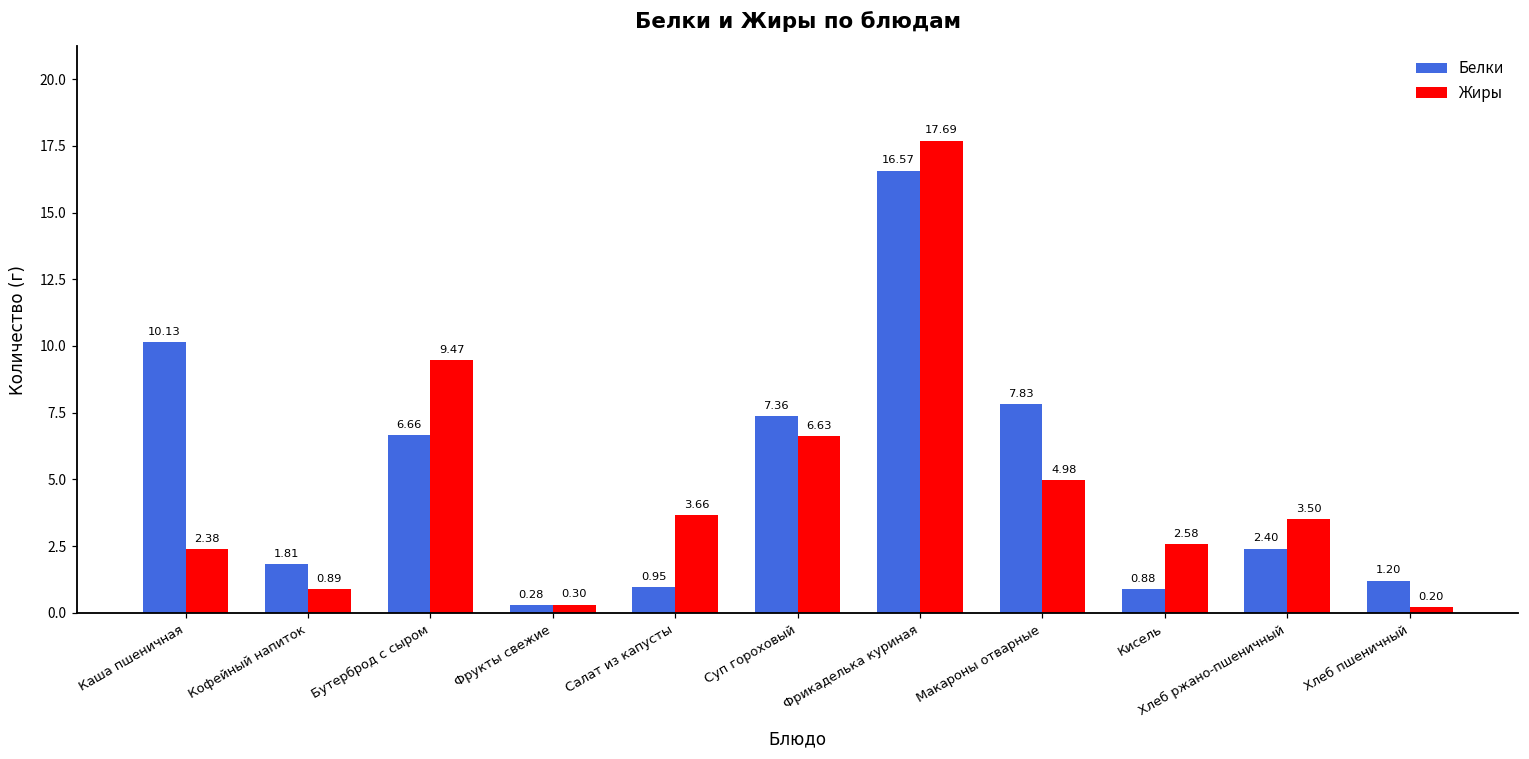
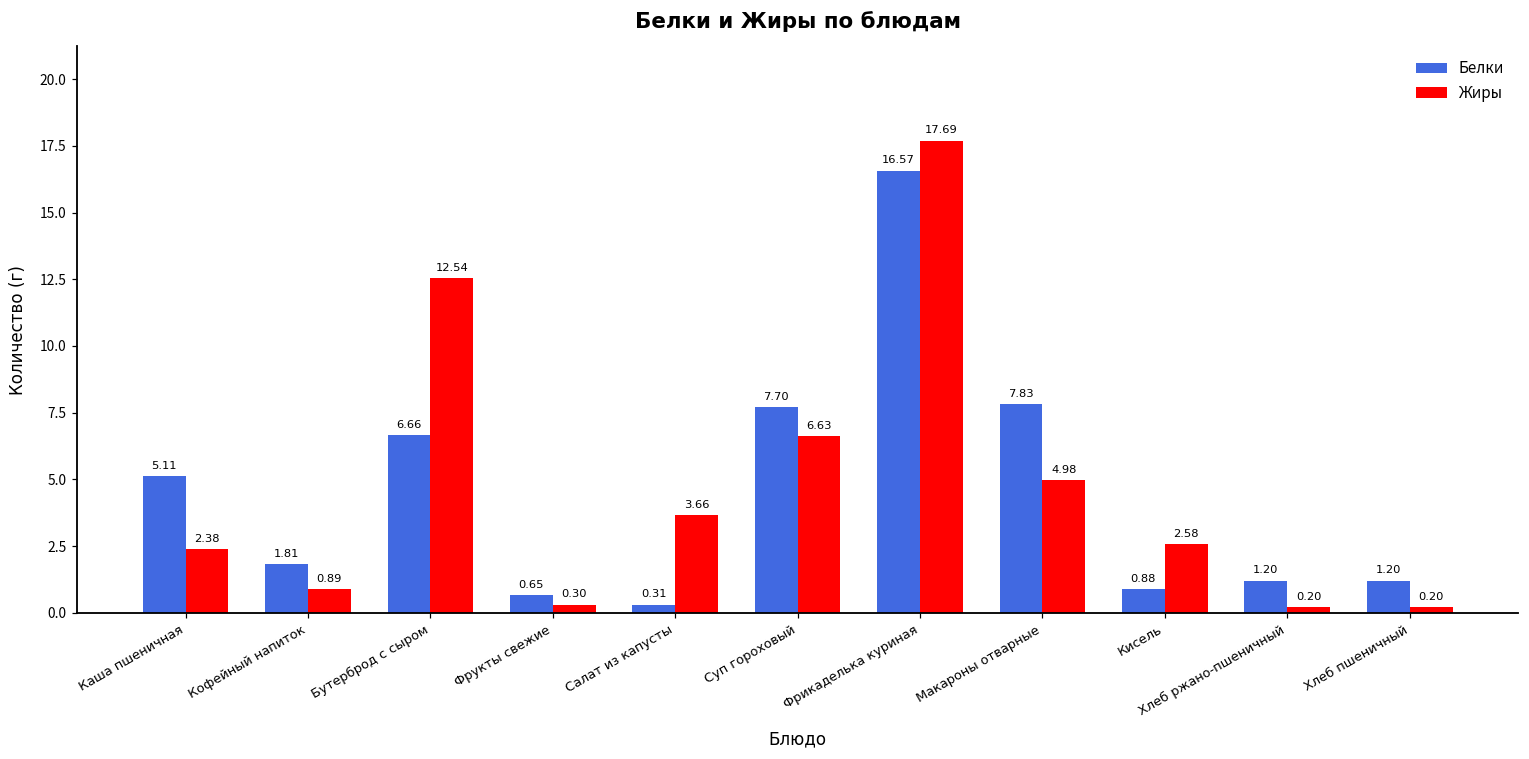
Белки, Каша пшеничная: 10.13 -> 5.11
Жиры, Бутерброд с сыром: 9.47 -> 12.54
Белки, Фрукты свежие: 0.28 -> 0.65
Белки, Салат из капусты: 0.95 -> 0.31
Белки, Суп гороховый: 7.36 -> 7.70
Белки, Хлеб ржано-пшеничный: 2.40 -> 1.20
Жиры, Хлеб ржано-пшеничный: 3.50 -> 0.20
